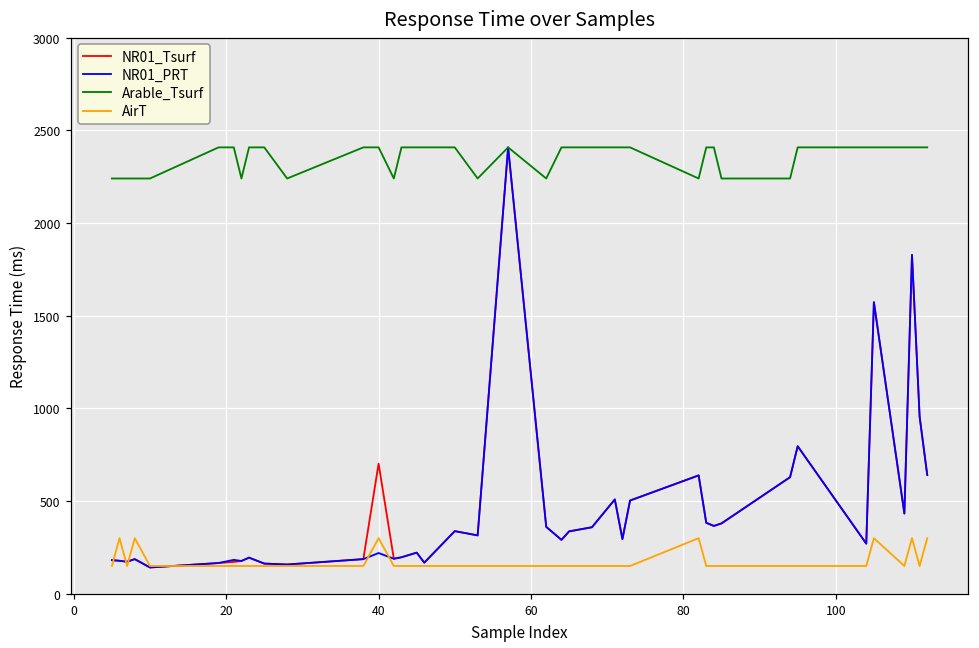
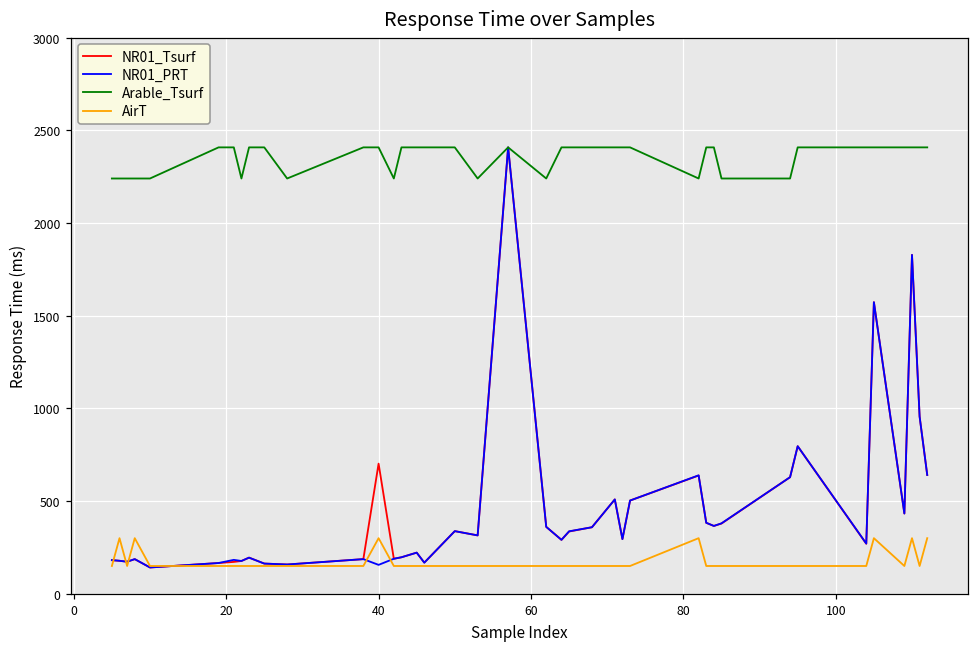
NR01_PRT, 40: 220 -> 160
